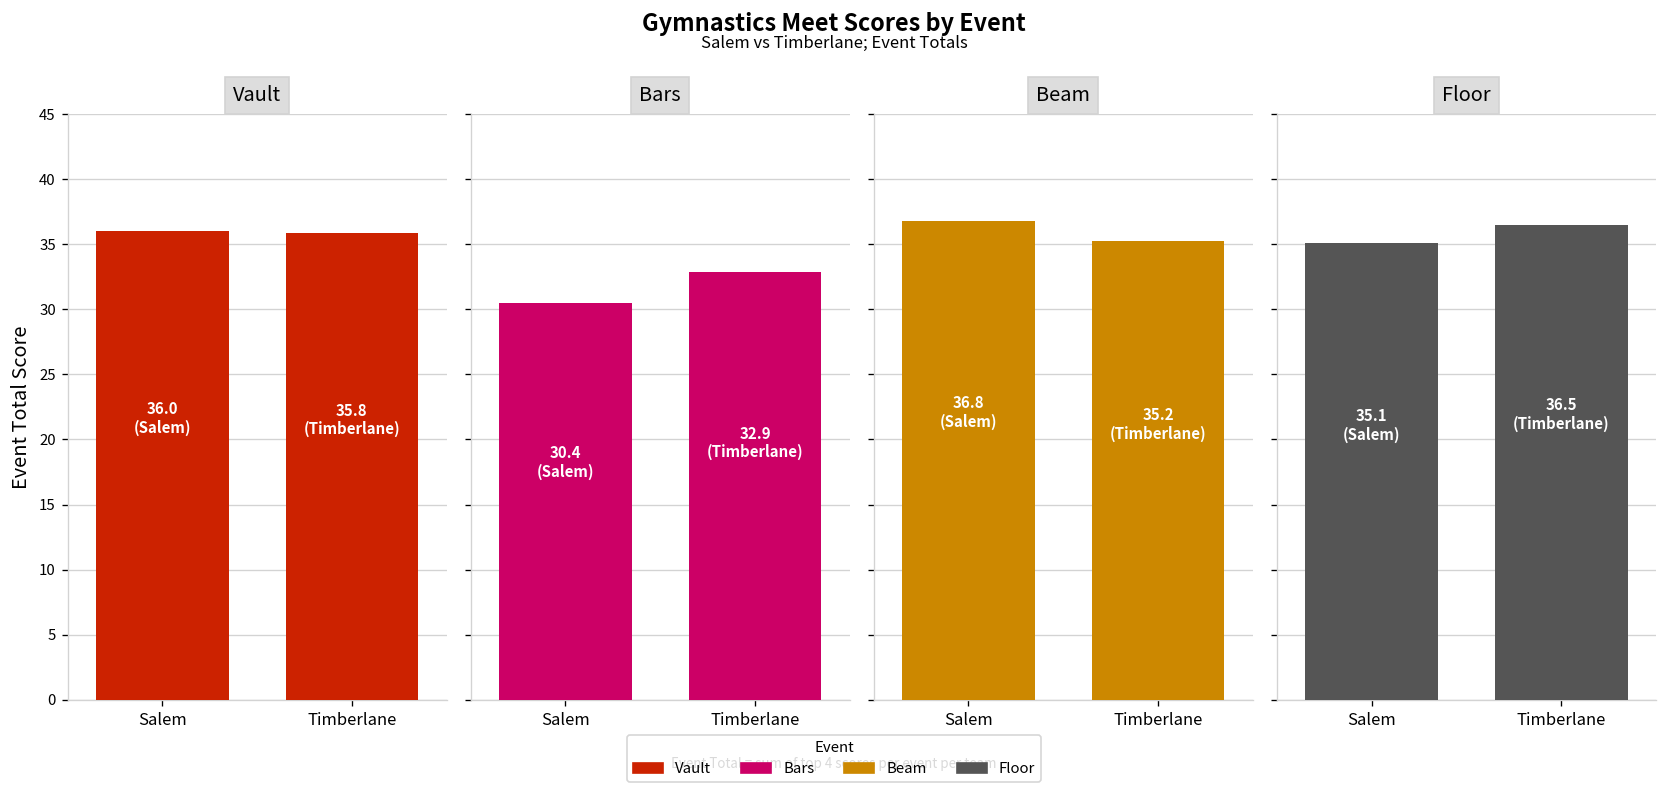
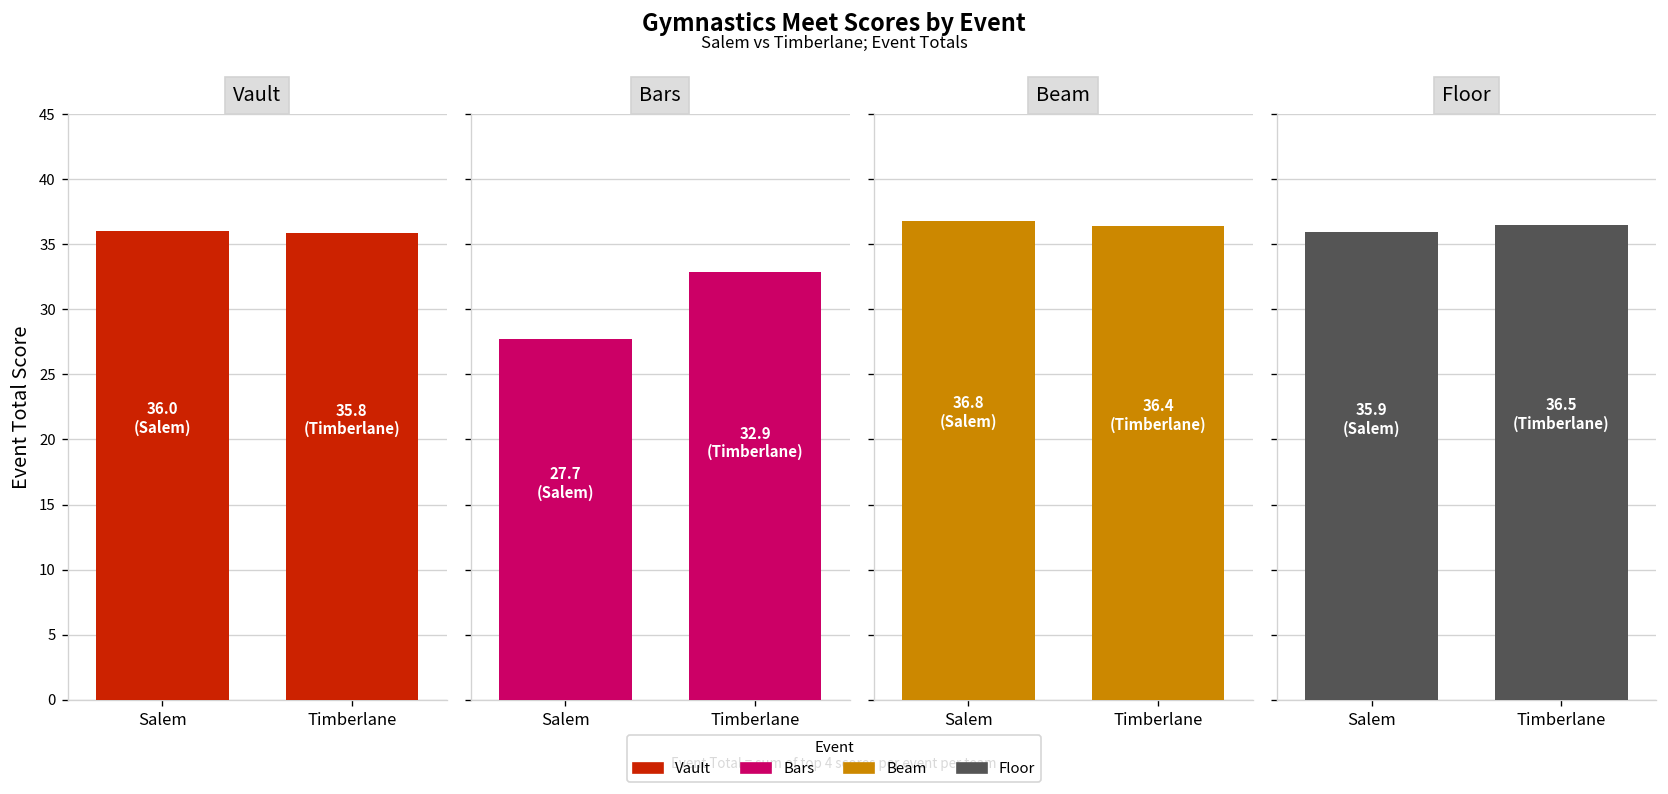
Bars, Salem: 30.4 -> 27.7
Beam, Timberlane: 35.2 -> 36.4
Floor, Salem: 35.1 -> 35.9
